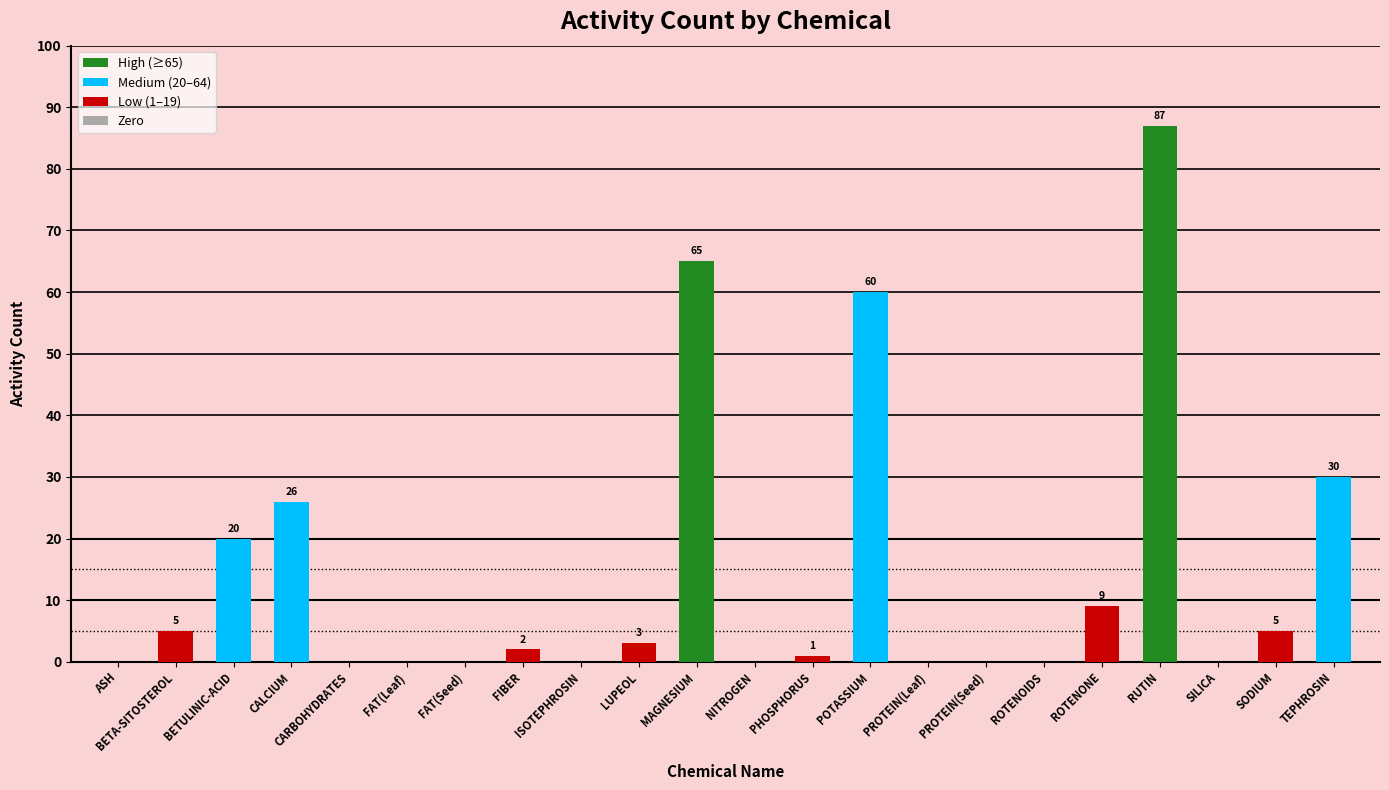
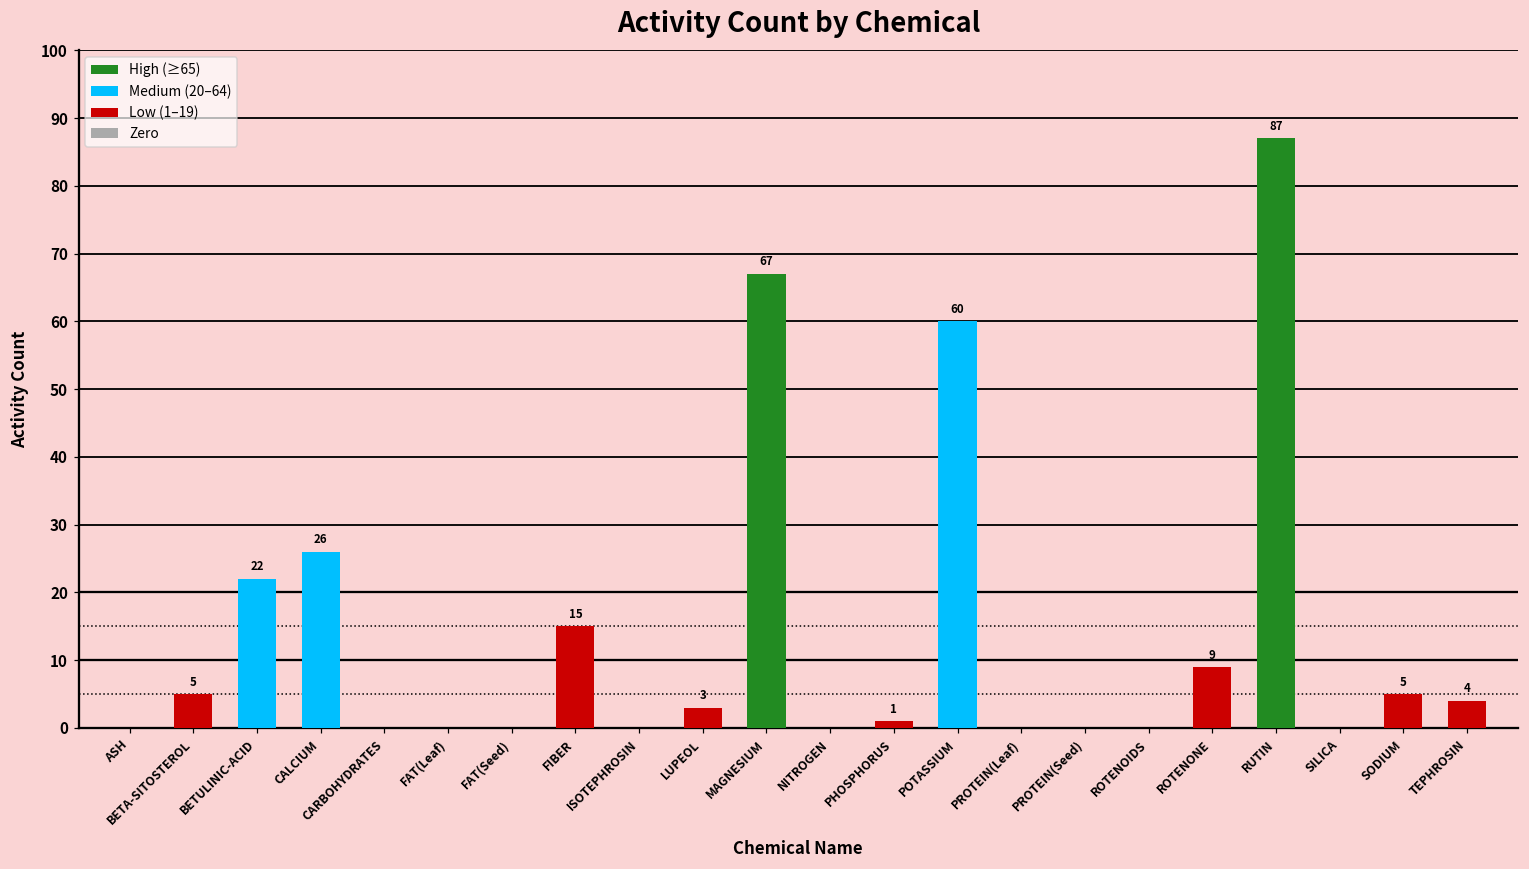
BETULINIC-ACID: 20 -> 22
FIBER: 2 -> 15
MAGNESIUM: 65 -> 67
TEPHROSIN: 30 -> 4
